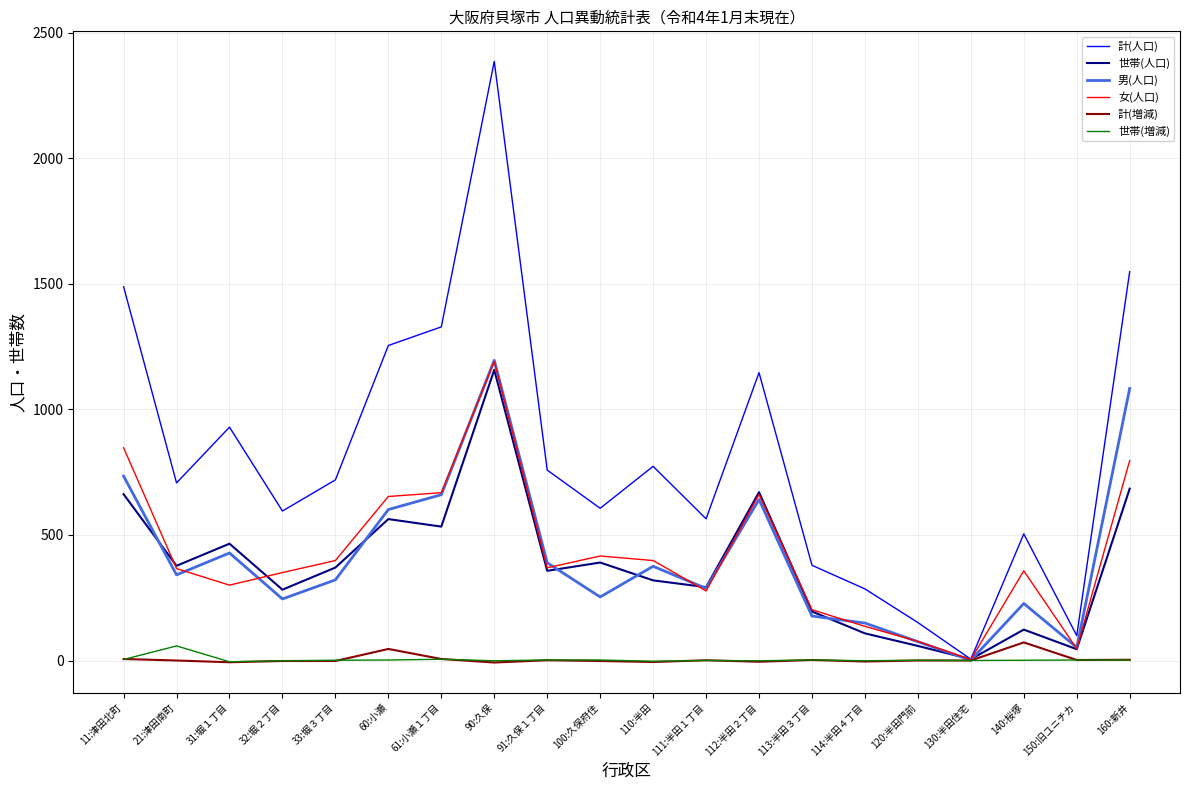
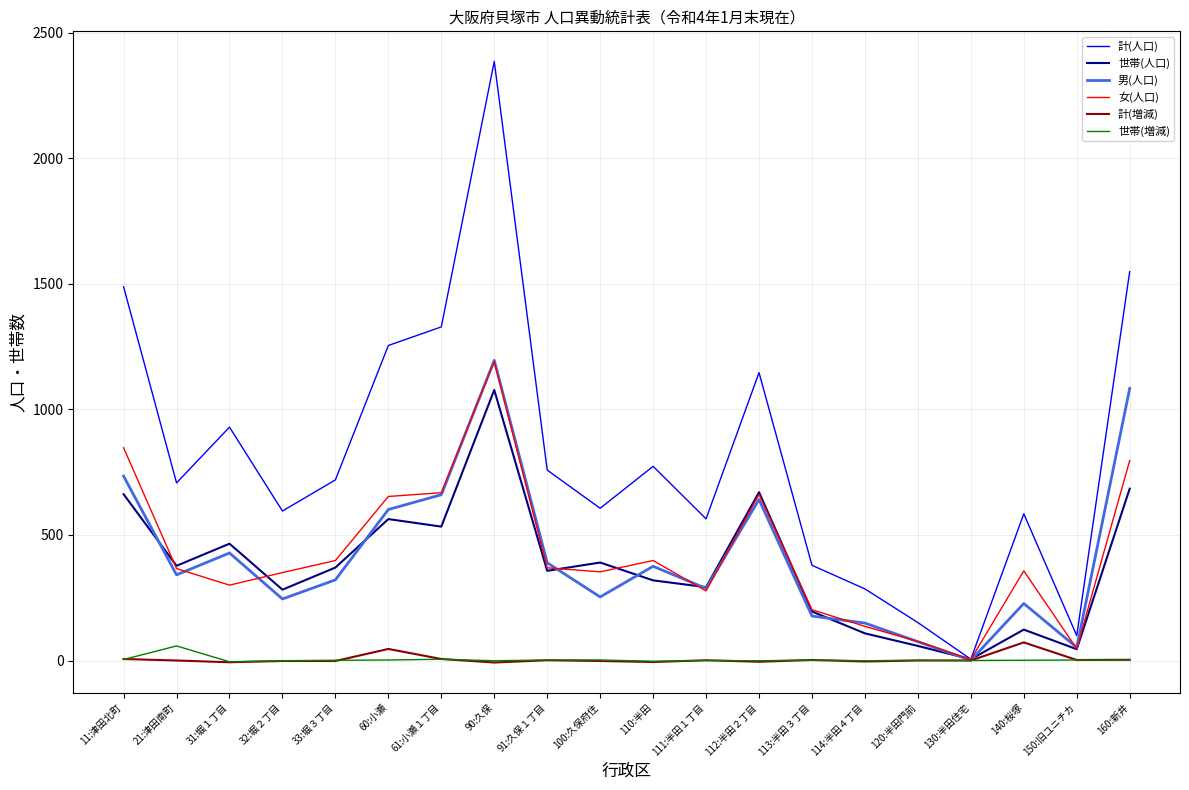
世帯(人口), 90:久保: 1160 -> 1080
女(人口), 100:久保府住: 420 -> 350
計(人口), 140:桜塚: 500 -> 580
